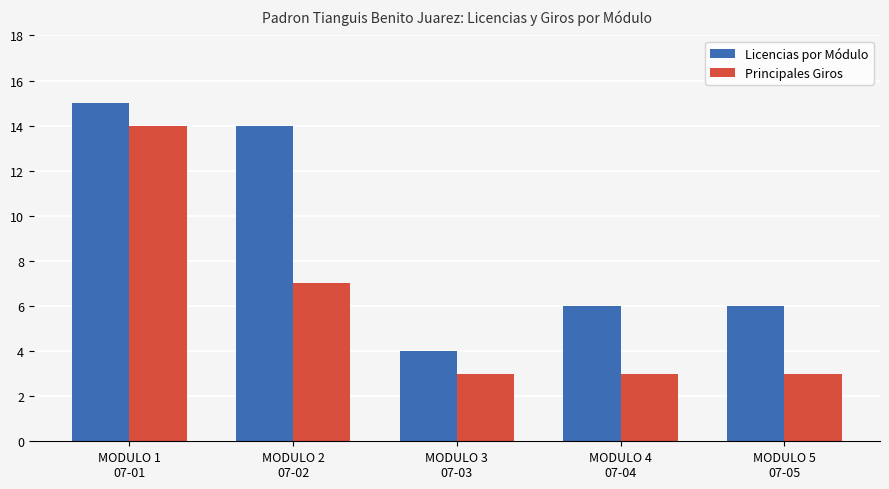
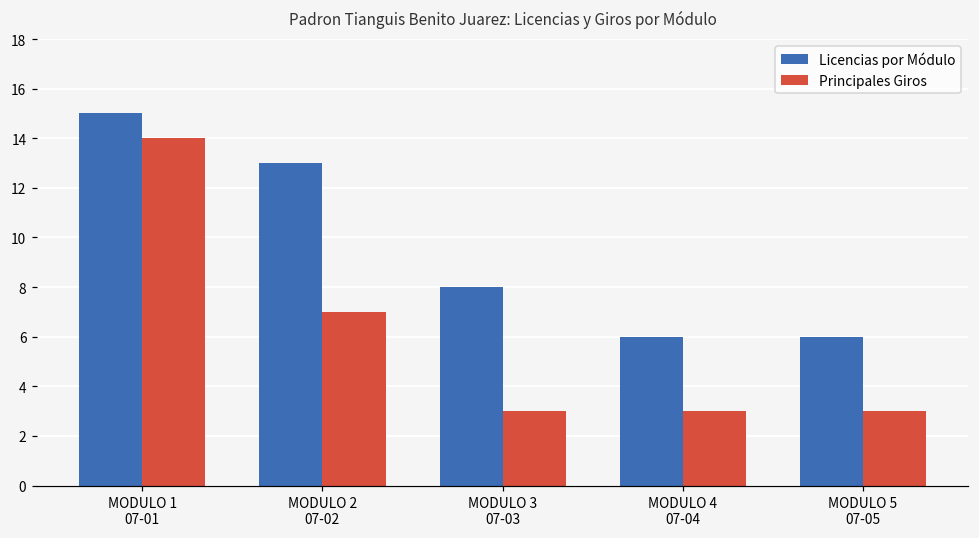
Licencias por Módulo, MODULO 2 07-02: 14 -> 13
Licencias por Módulo, MODULO 3 07-03: 4 -> 8
